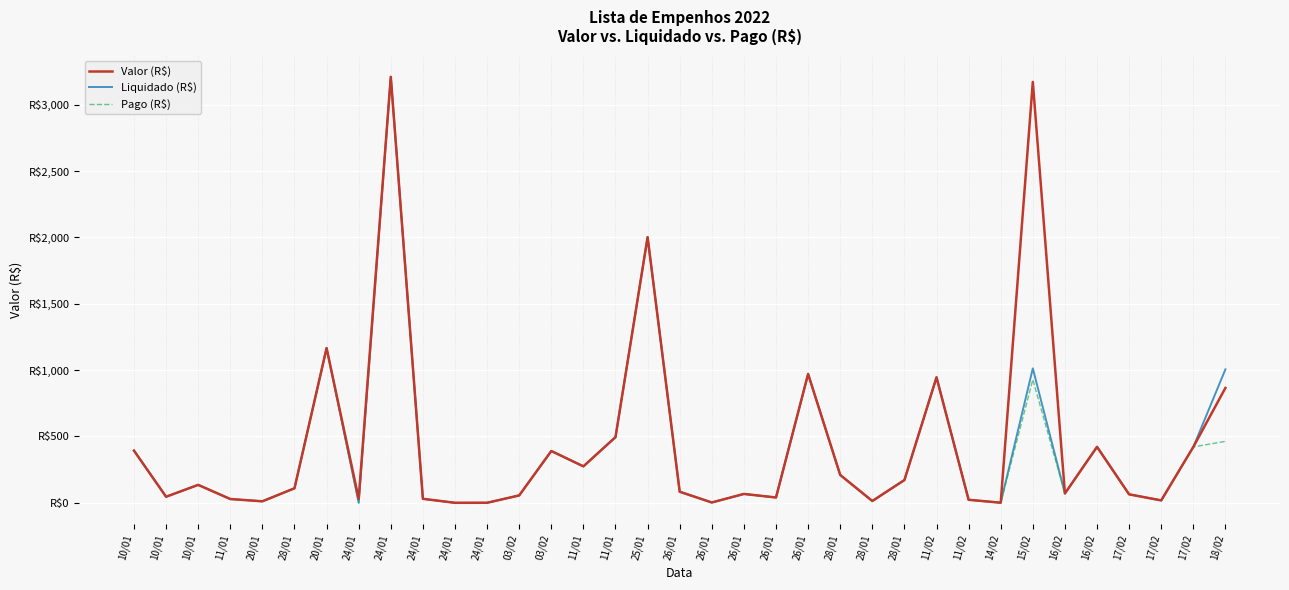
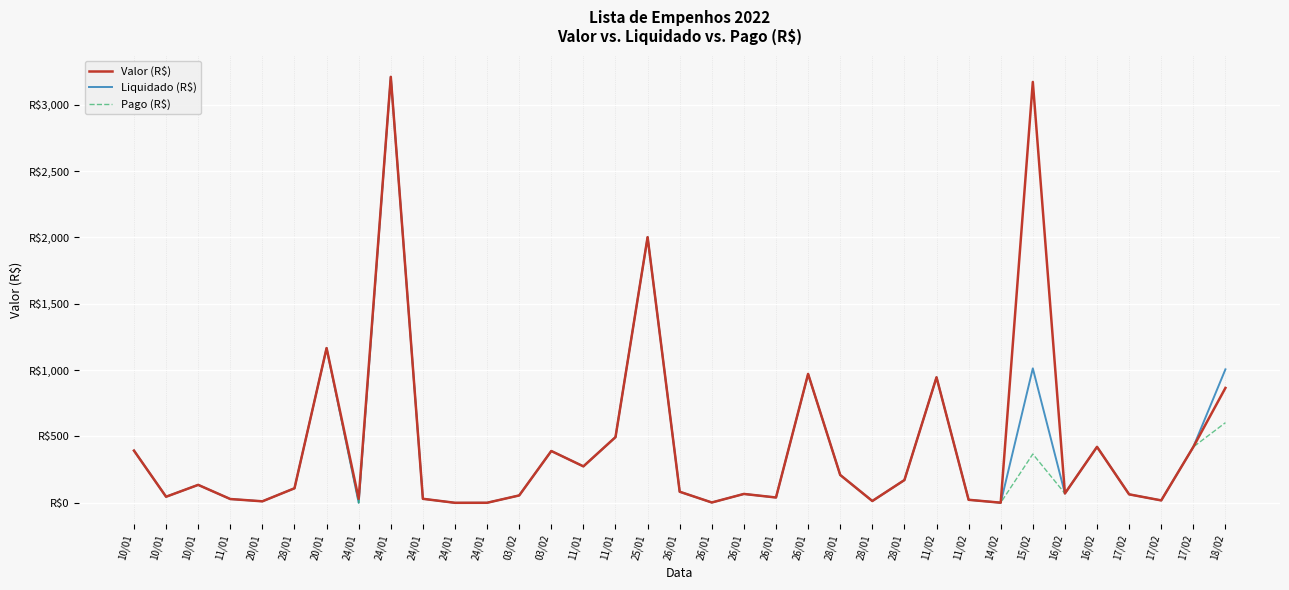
Pago (R$), 15/02: R$930 -> R$370
Pago (R$), 18/02: R$460 -> R$600
